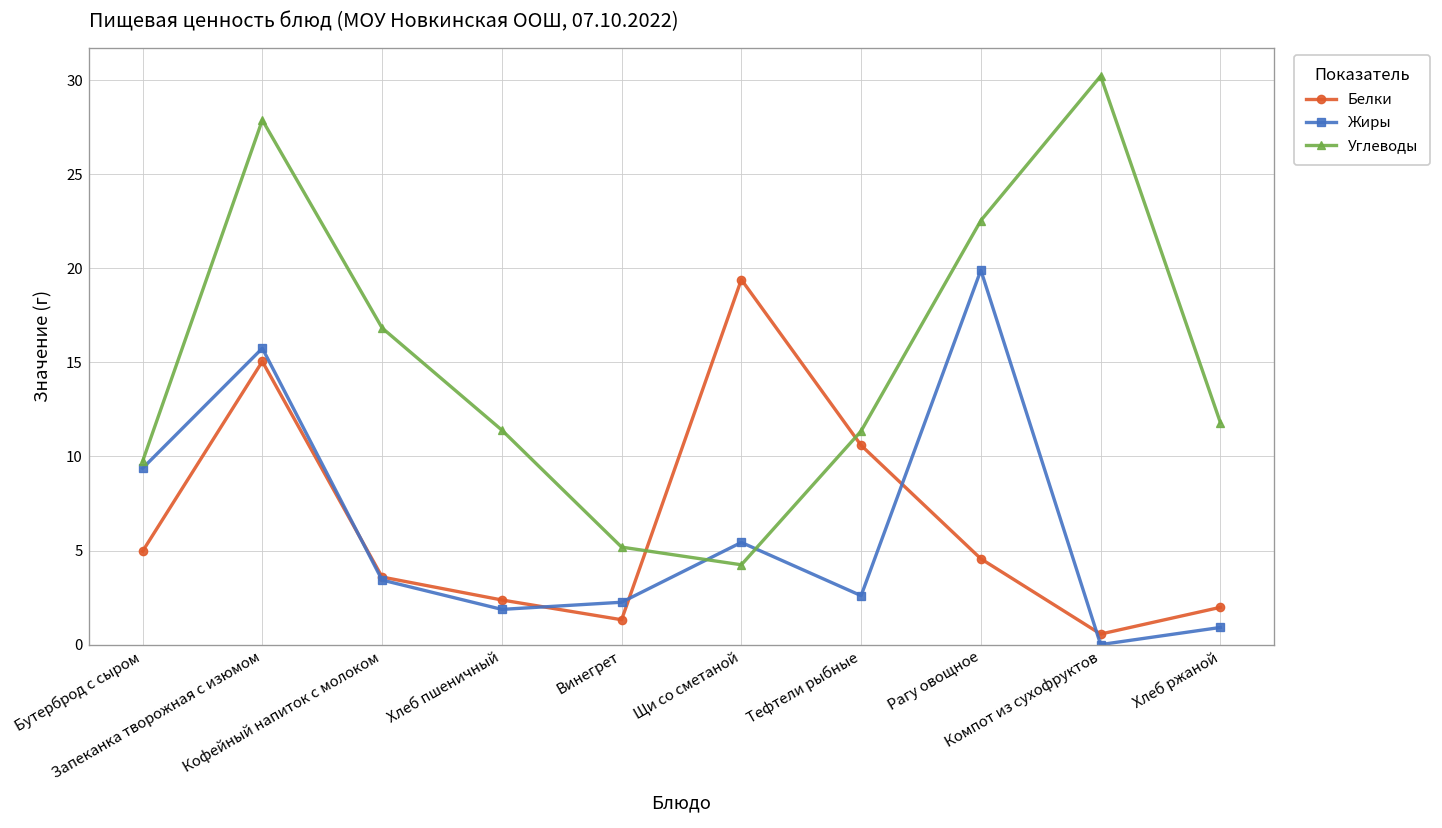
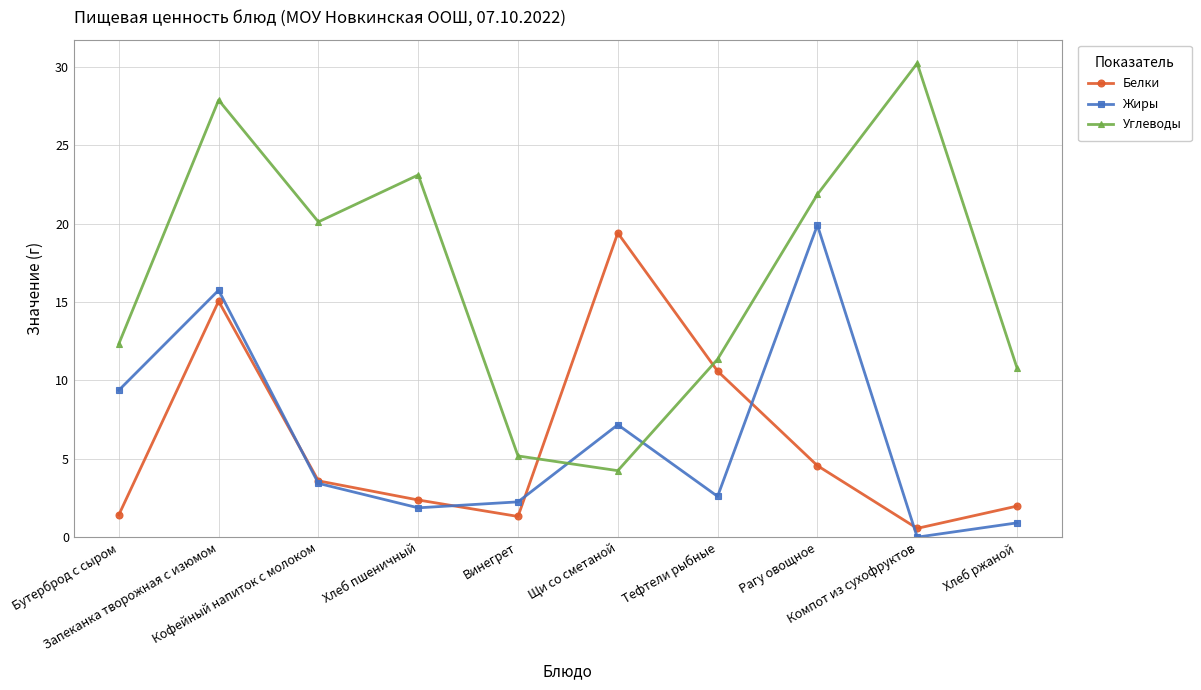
Белки, Бутерброд с сыром: 5.0 -> 1.4
Углеводы, Бутерброд с сыром: 9.7 -> 12.3
Углеводы, Кофейный напиток с молоком: 16.8 -> 20.1
Углеводы, Хлеб пшеничный: 11.4 -> 23.1
Жиры, Щи со сметаной: 5.4 -> 7.2
Углеводы, Рагу овощное: 22.5 -> 21.9
Углеводы, Хлеб ржаной: 11.8 -> 10.8
